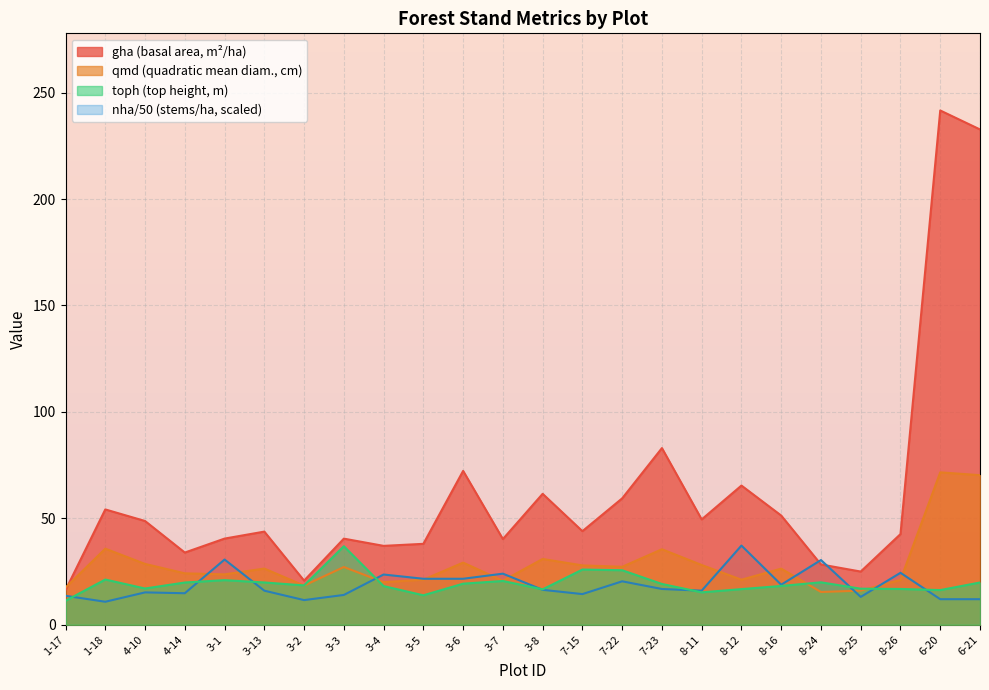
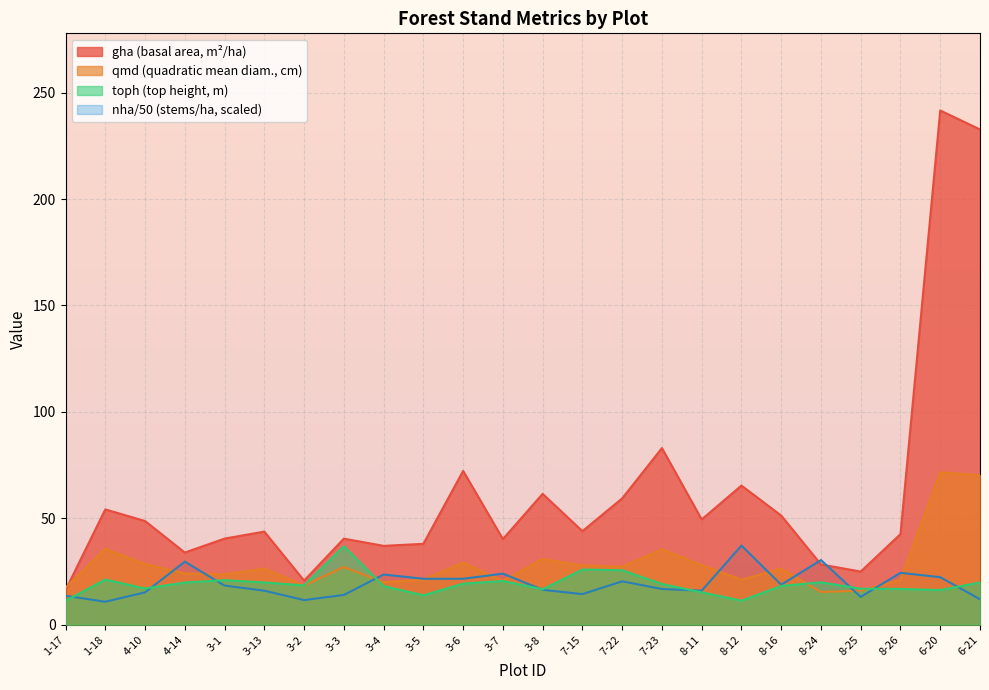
nha/50 (stems/ha, scaled), 4-14: 15 -> 30
nha/50 (stems/ha, scaled), 3-1: 31 -> 18
toph (top height, m), 8-12: 17 -> 11
nha/50 (stems/ha, scaled), 6-20: 12 -> 22
